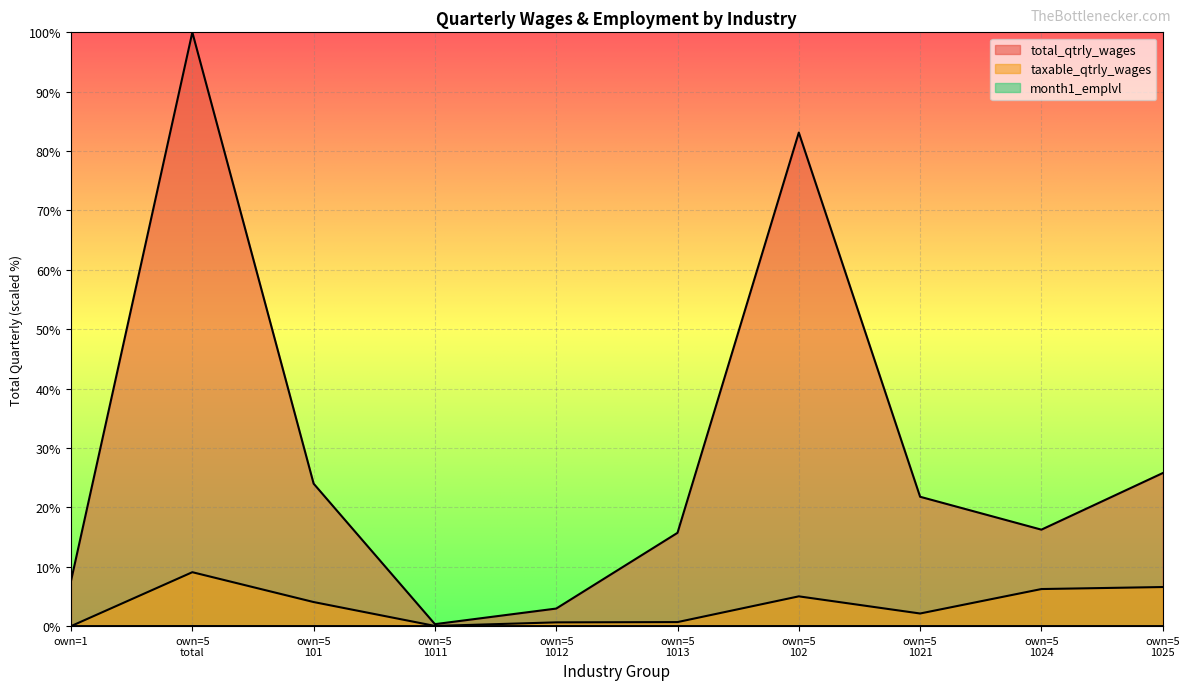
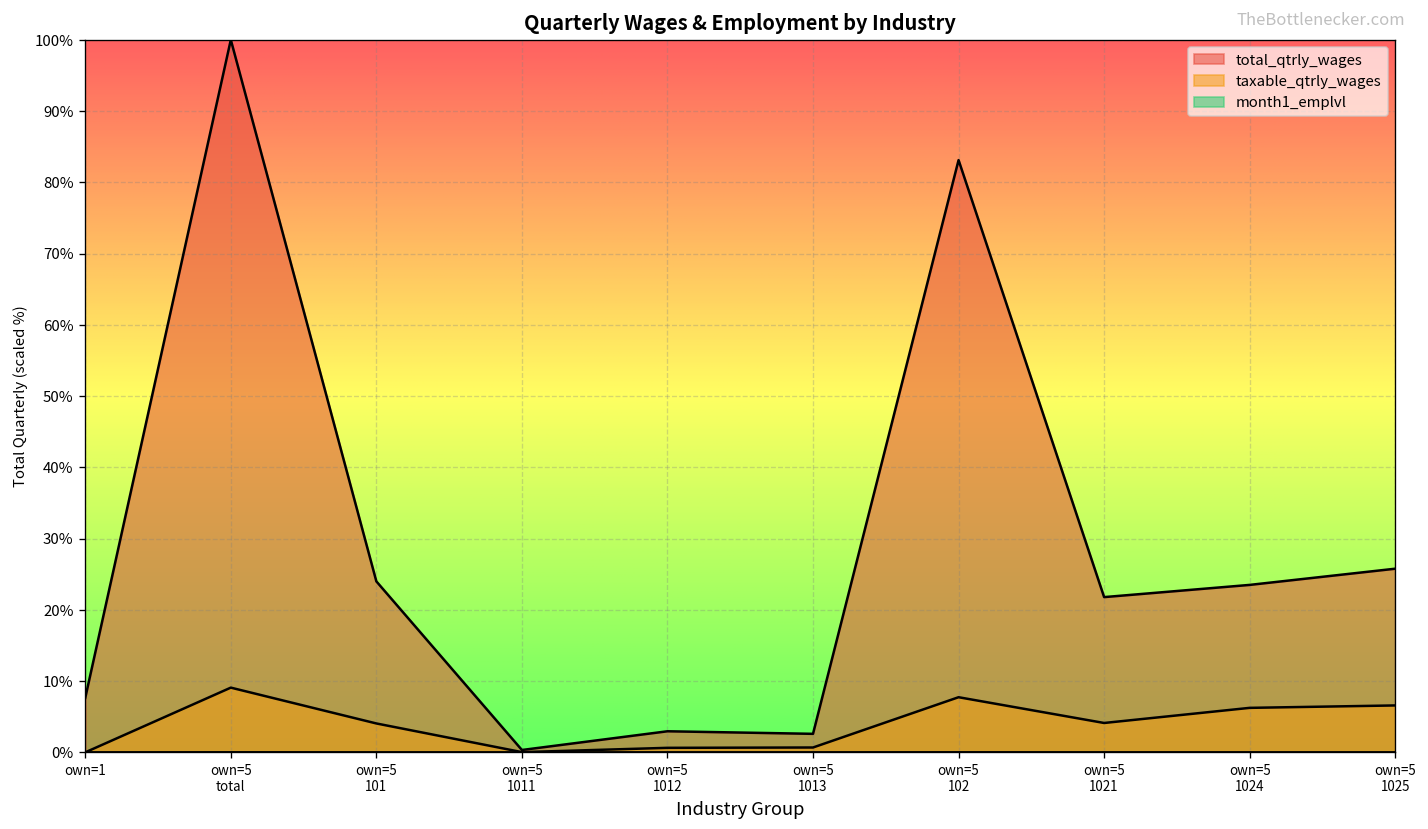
total_qtrly_wages, own=5 1013: 16% -> 3%
taxable_qtrly_wages, own=5 102: 5% -> 8%
taxable_qtrly_wages, own=5 1021: 2% -> 4%
total_qtrly_wages, own=5 1024: 16% -> 23%
